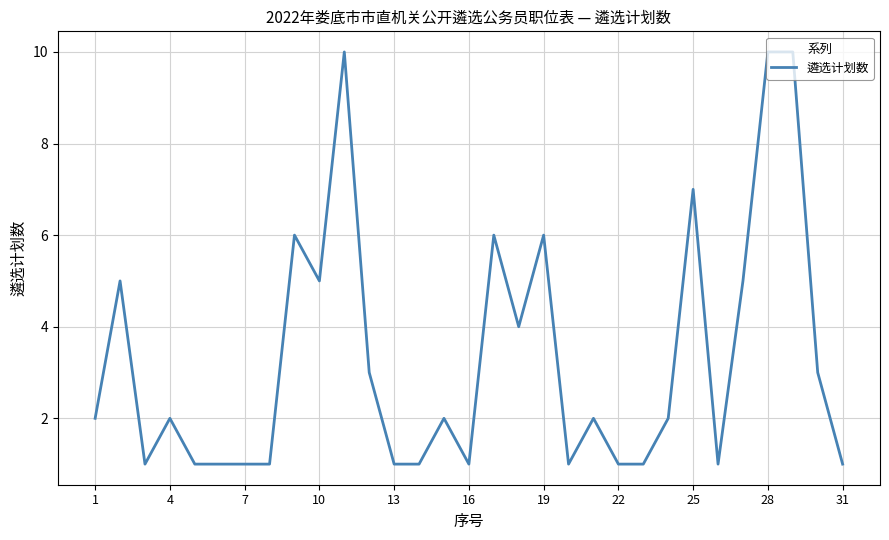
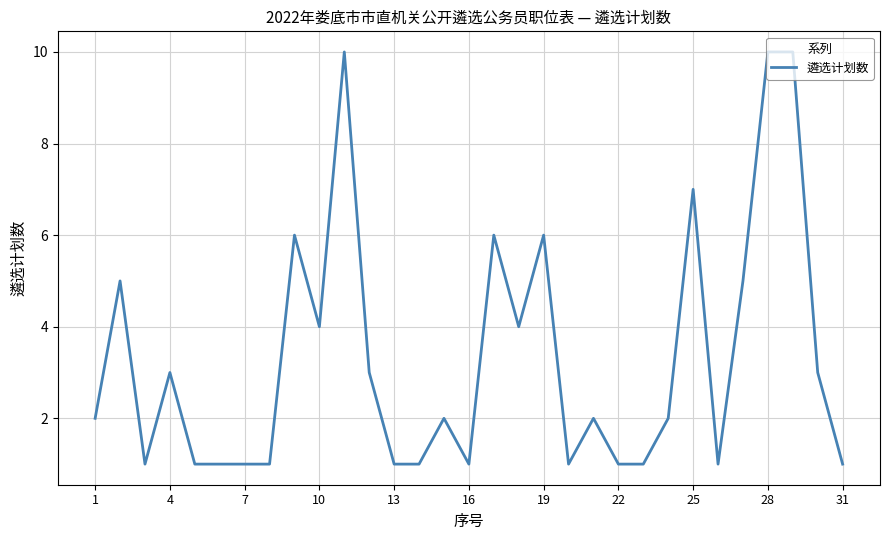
4: 2 -> 3
10: 5 -> 4
